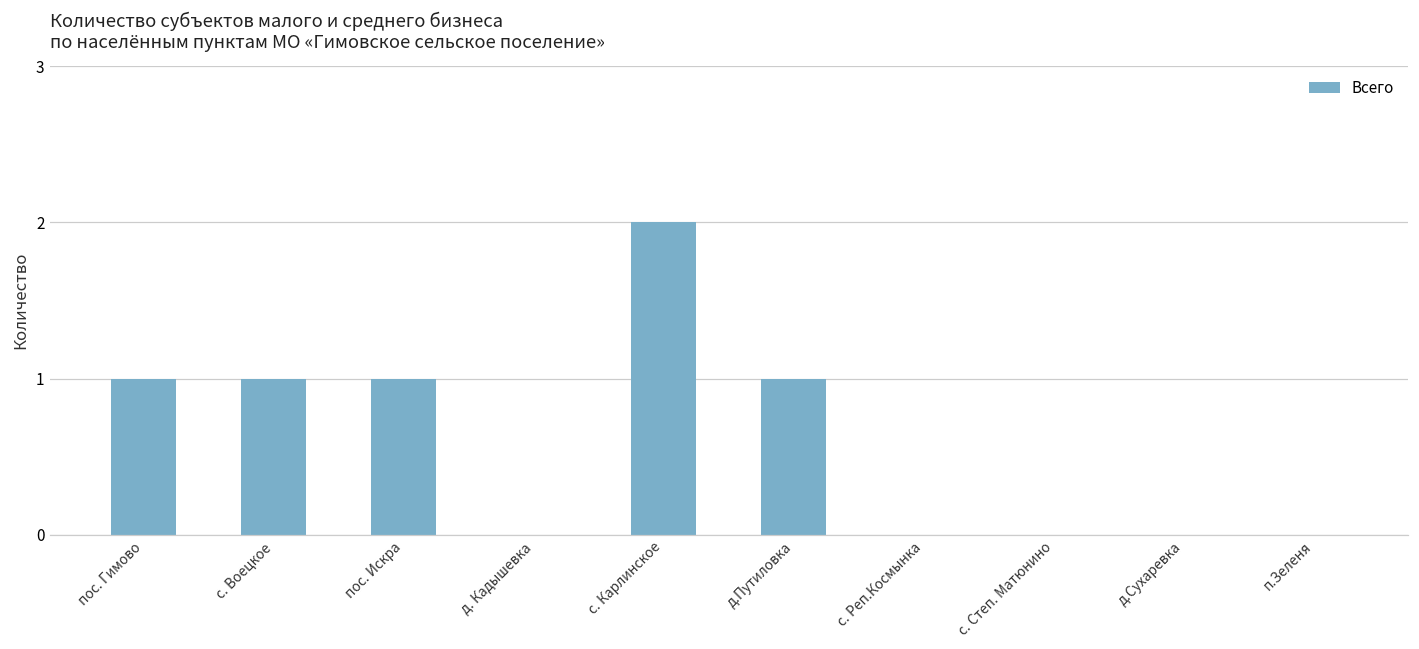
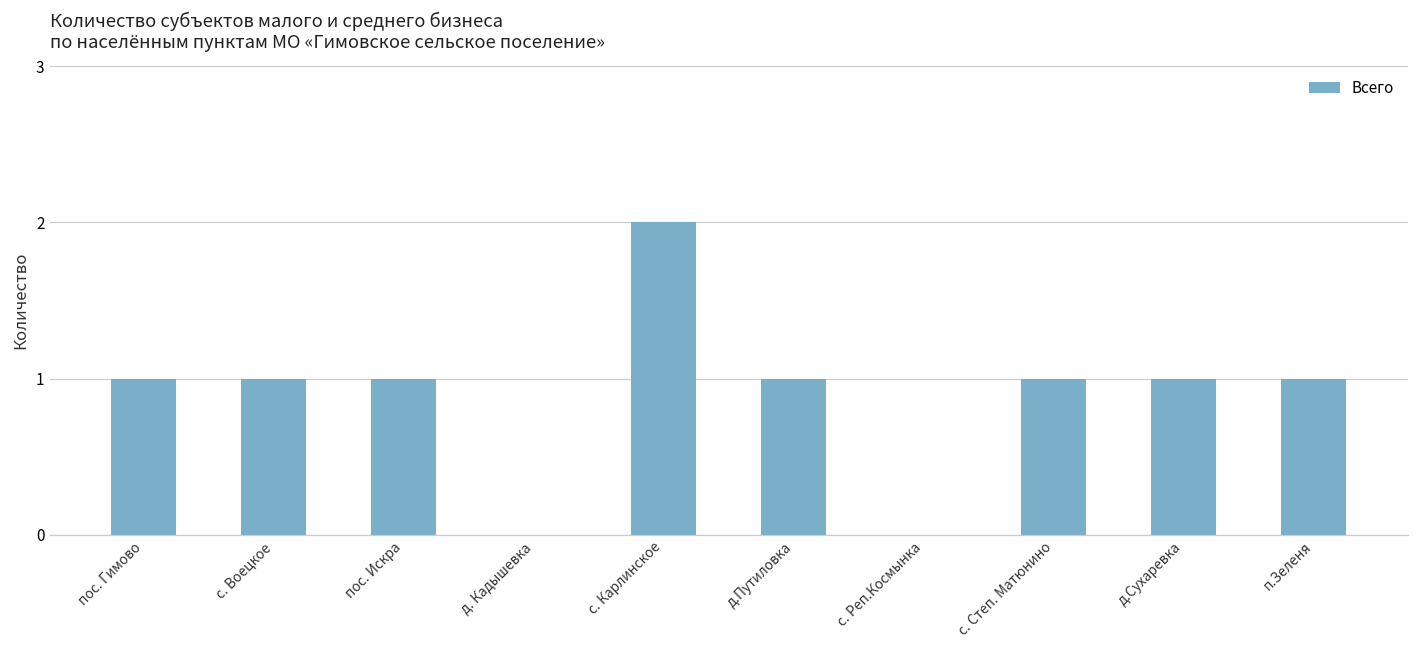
с. Степ. Матюнино: 0 -> 1
д.Сухаревка: 0 -> 1
п.Зеленя: 0 -> 1
